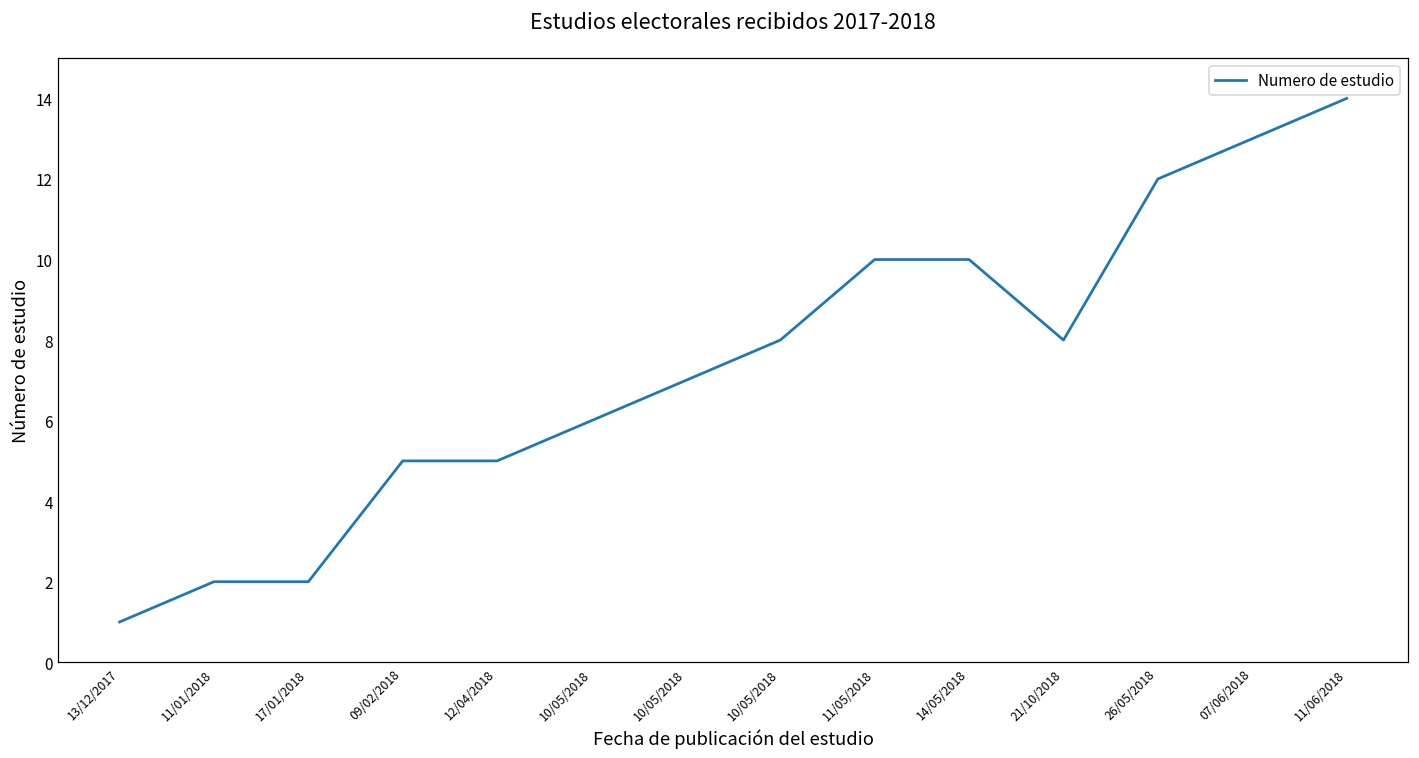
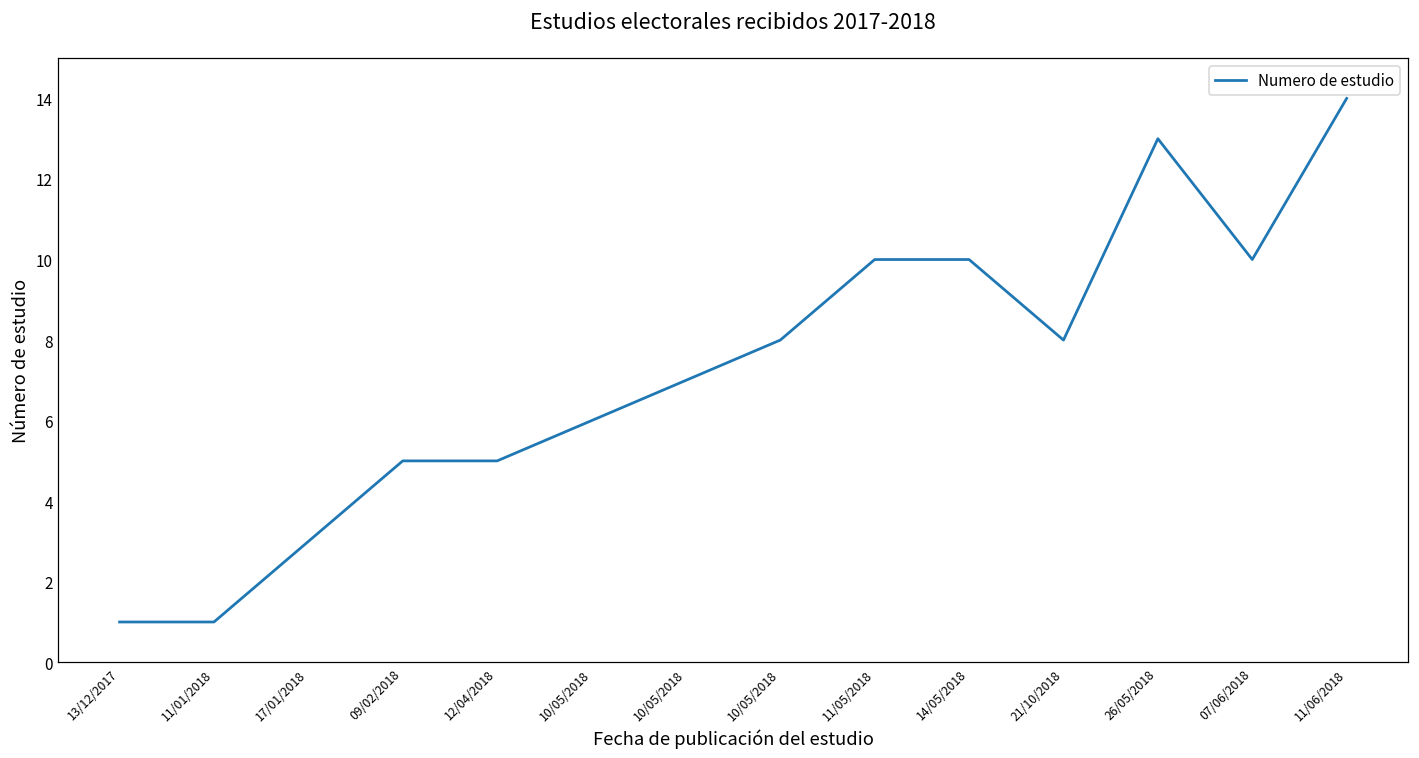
11/01/2018: 2 -> 1
17/01/2018: 2 -> 3
26/05/2018: 12 -> 13
07/06/2018: 13 -> 10
